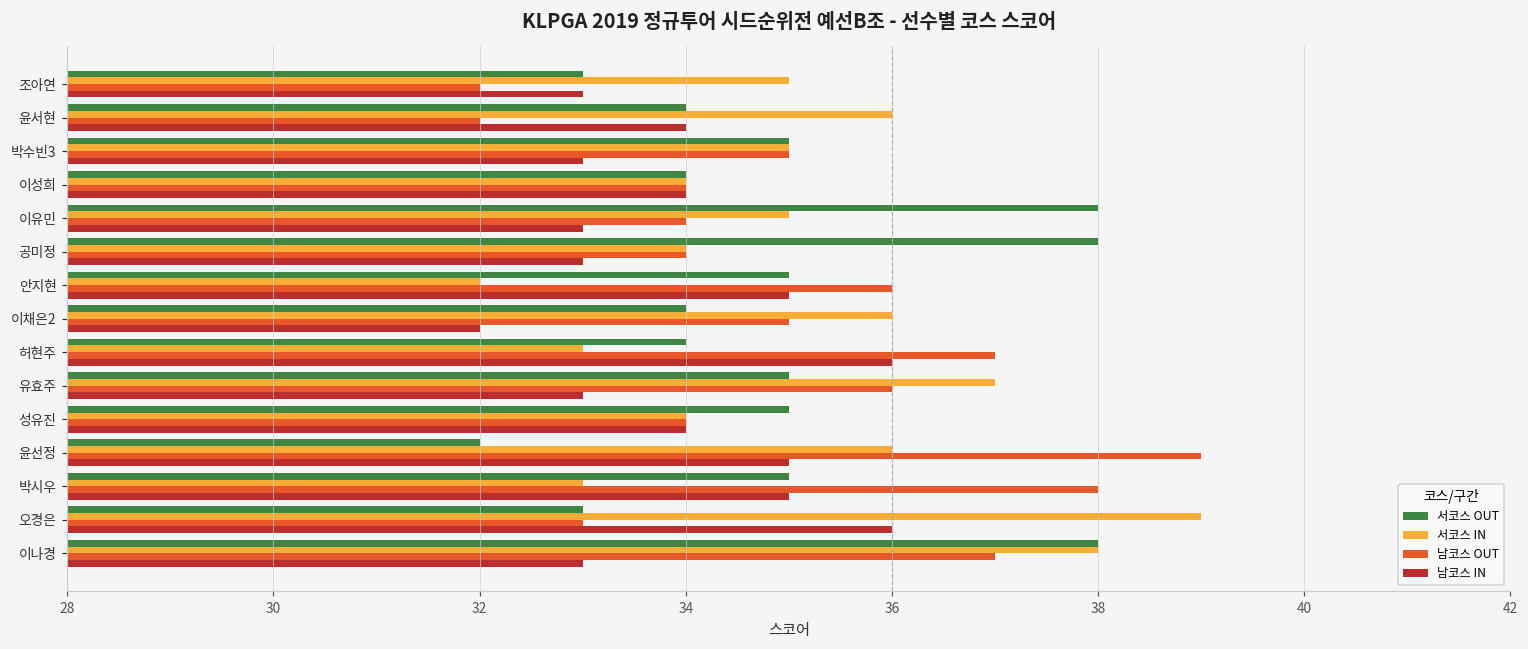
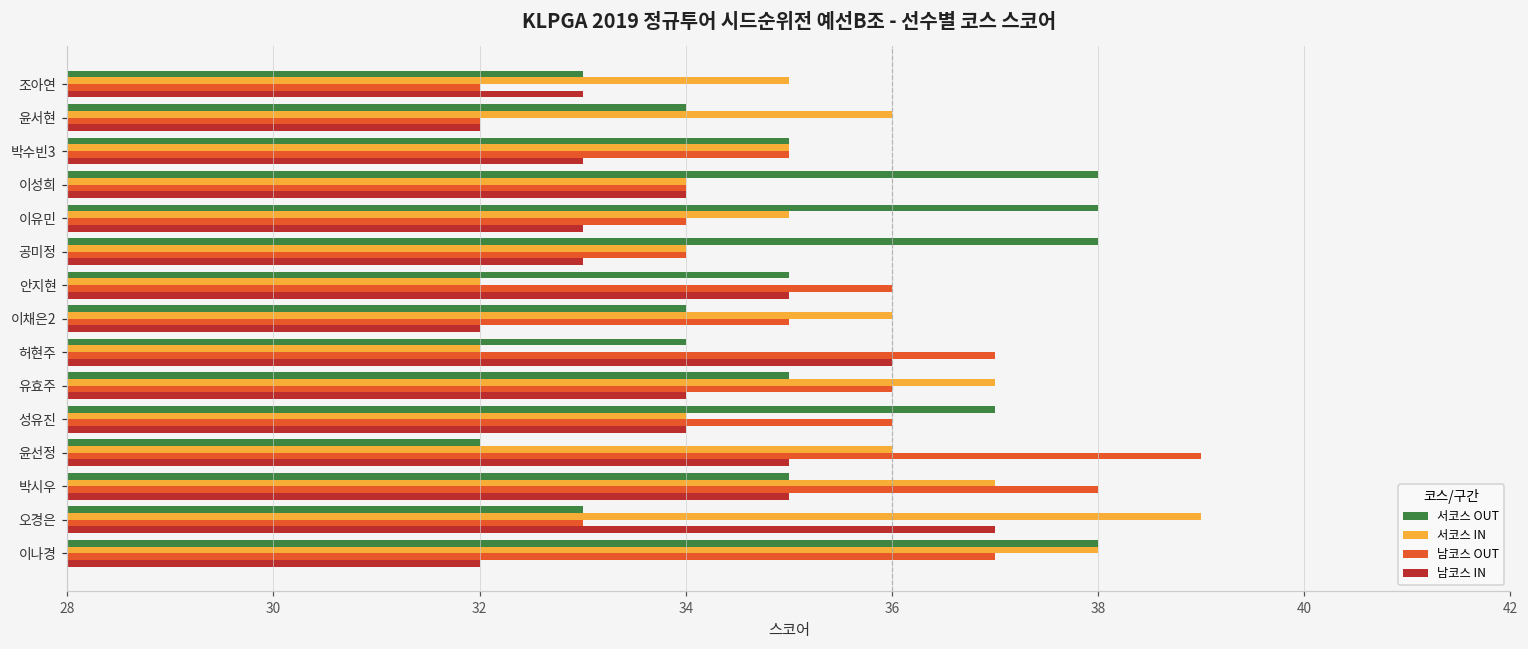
남코스 IN, 윤서현: 34 -> 32
서코스 OUT, 이성희: 34 -> 38
서코스 IN, 허현주: 33 -> 32
남코스 IN, 유효주: 33 -> 34
서코스 OUT, 성유진: 35 -> 37
남코스 OUT, 성유진: 34 -> 36
서코스 IN, 박시우: 33 -> 37
남코스 IN, 오경은: 36 -> 37
남코스 IN, 이나경: 33 -> 32
